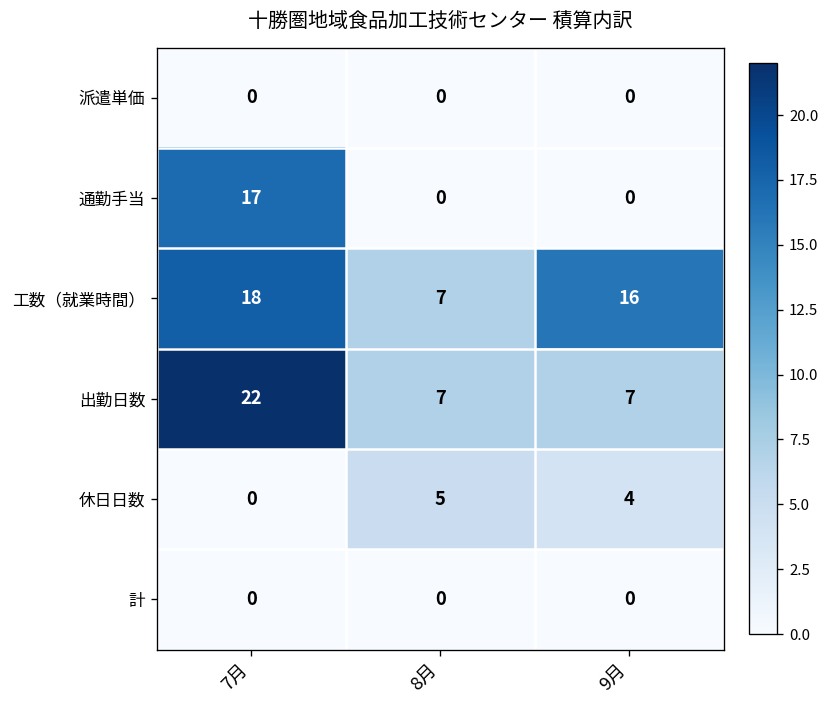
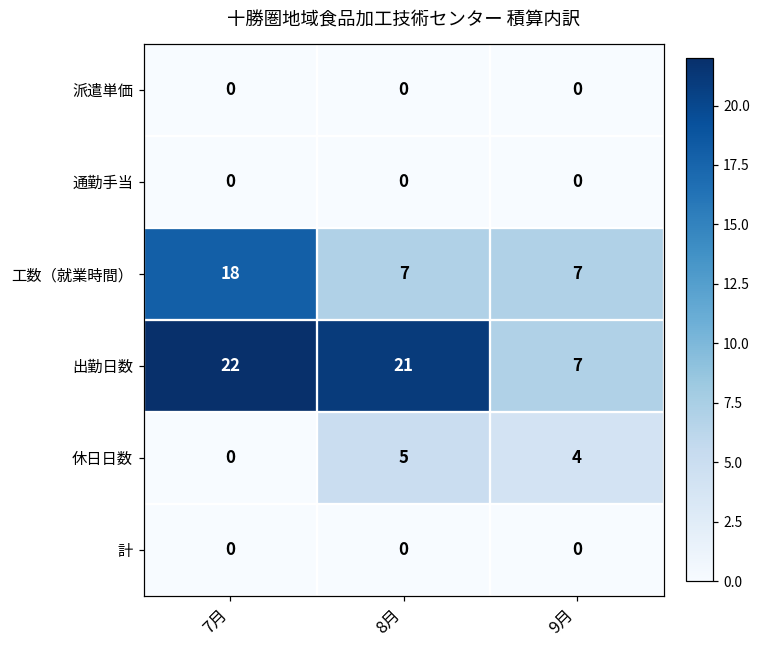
通勤手当, 7月: 17 -> 0
工数（就業時間）, 9月: 16 -> 7
出勤日数, 8月: 7 -> 21
